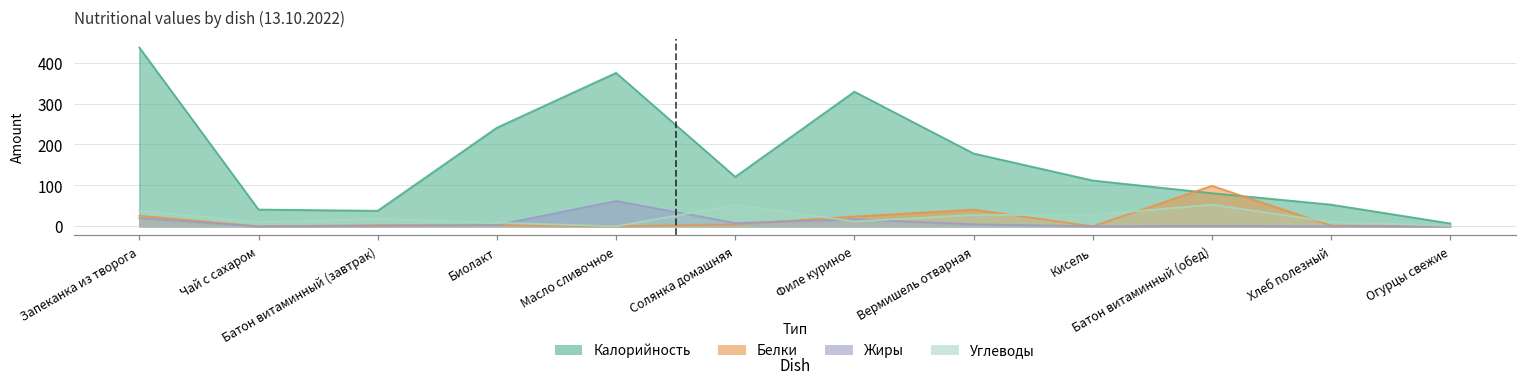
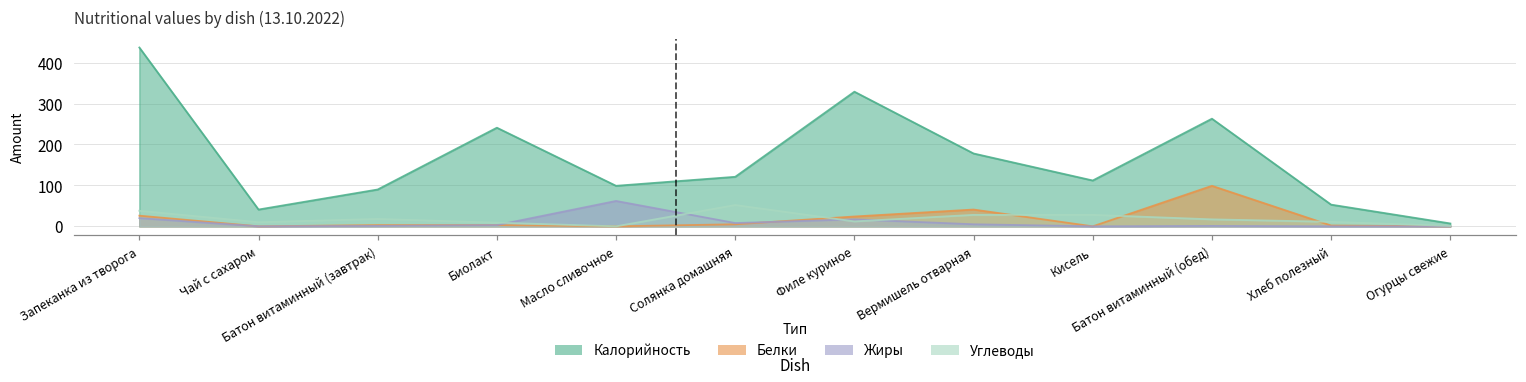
Калорийность, Батон витаминный (завтрак): 40 -> 90
Калорийность, Масло сливочное: 380 -> 100
Калорийность, Батон витаминный (обед): 80 -> 260
Углеводы, Батон витаминный (обед): 50 -> 20
